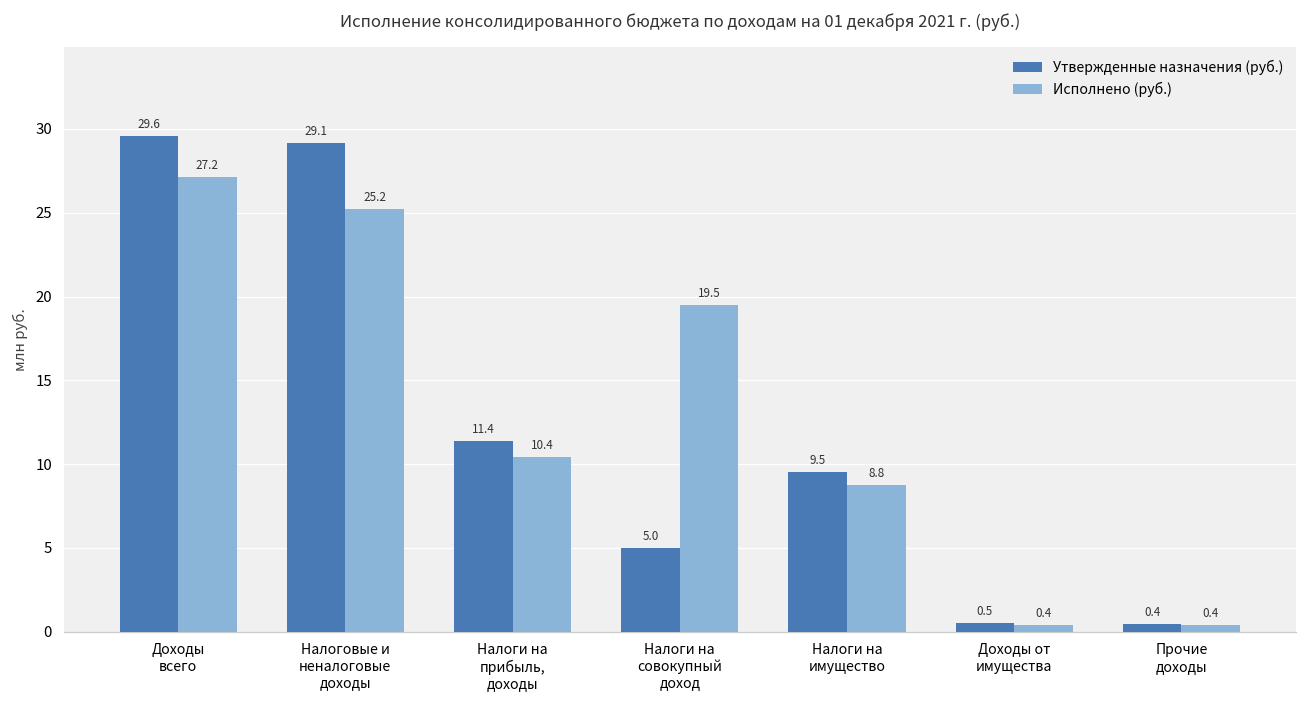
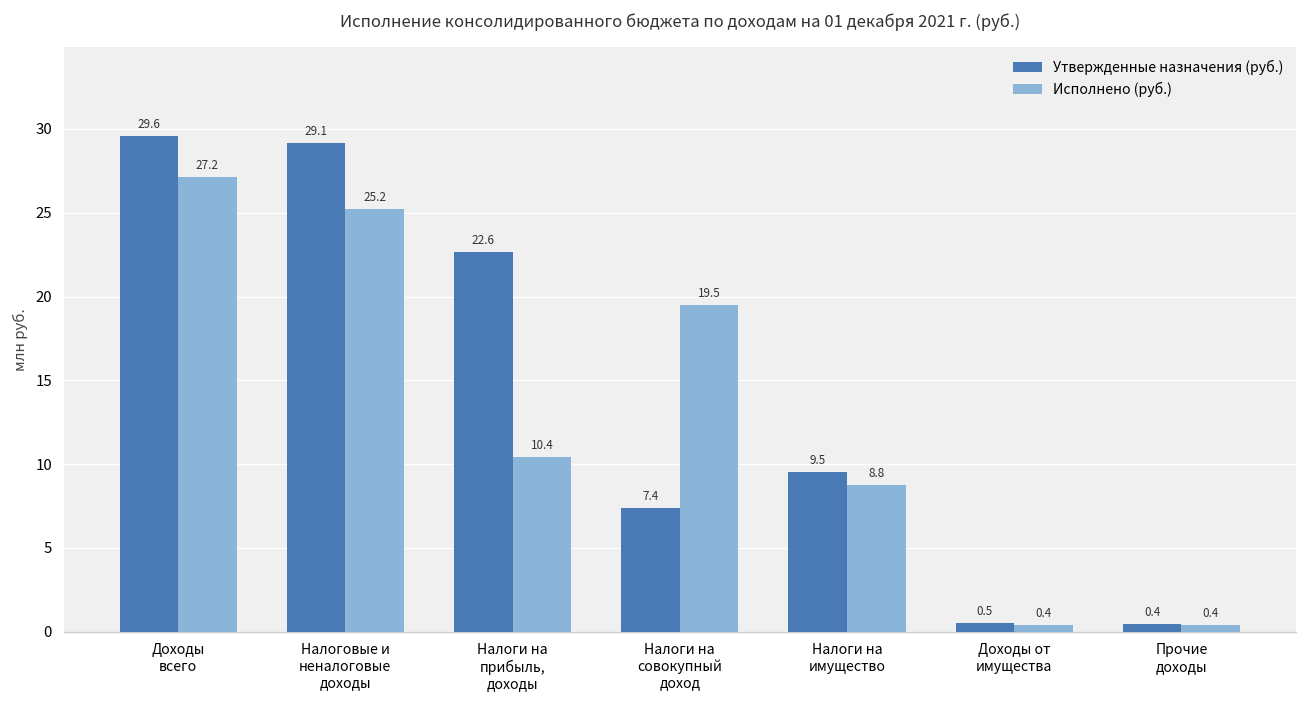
Утвержденные назначения (руб.), Налоги на прибыль, доходы: 11.4 -> 22.6
Утвержденные назначения (руб.), Налоги на совокупный доход: 5.0 -> 7.4
